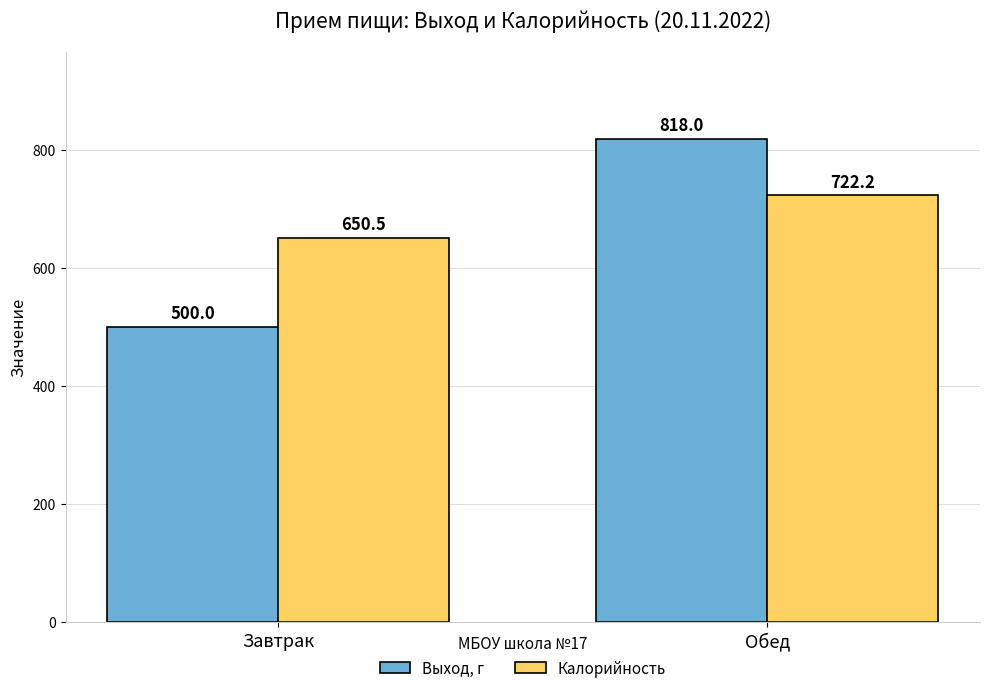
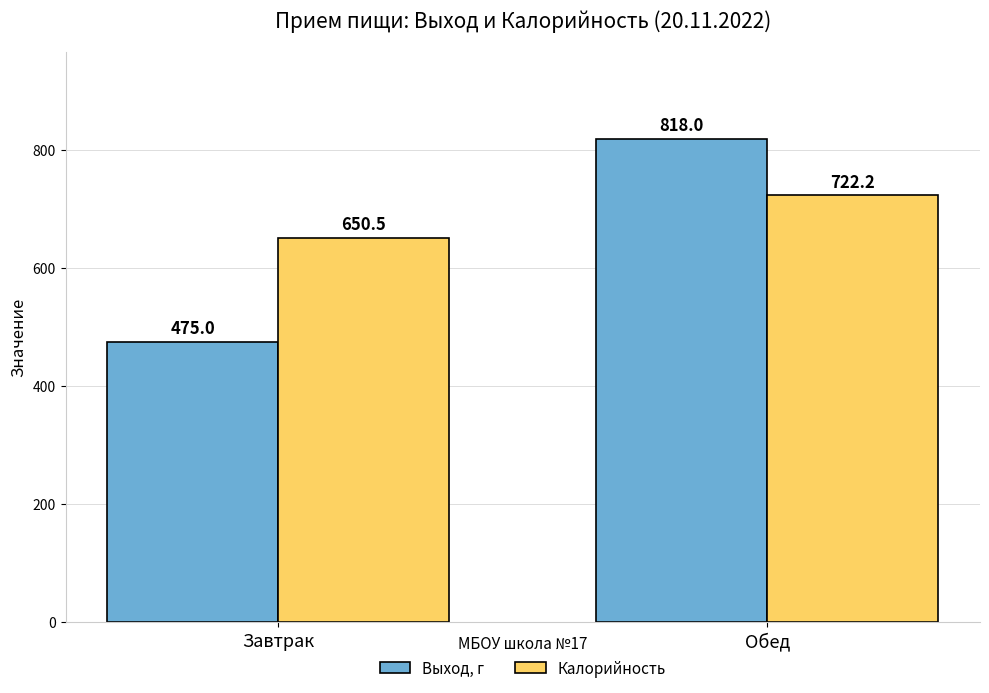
Выход, г, Завтрак: 500.0 -> 475.0
